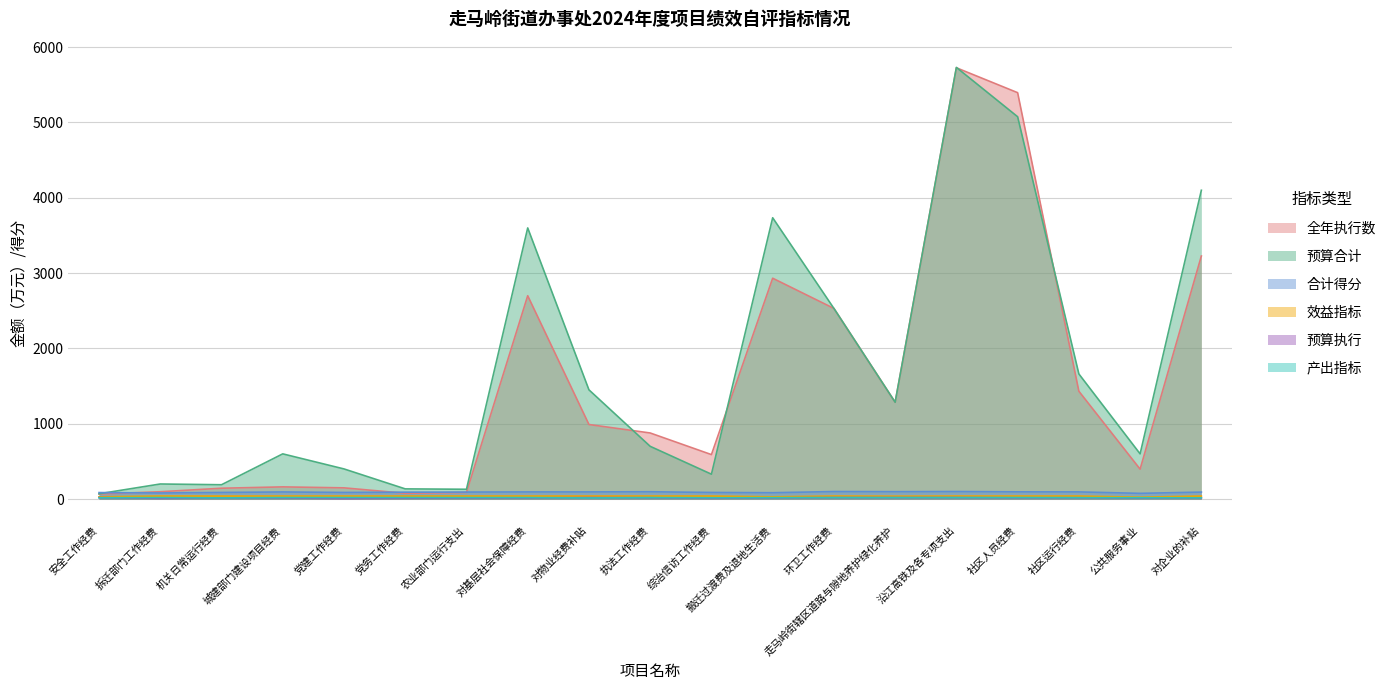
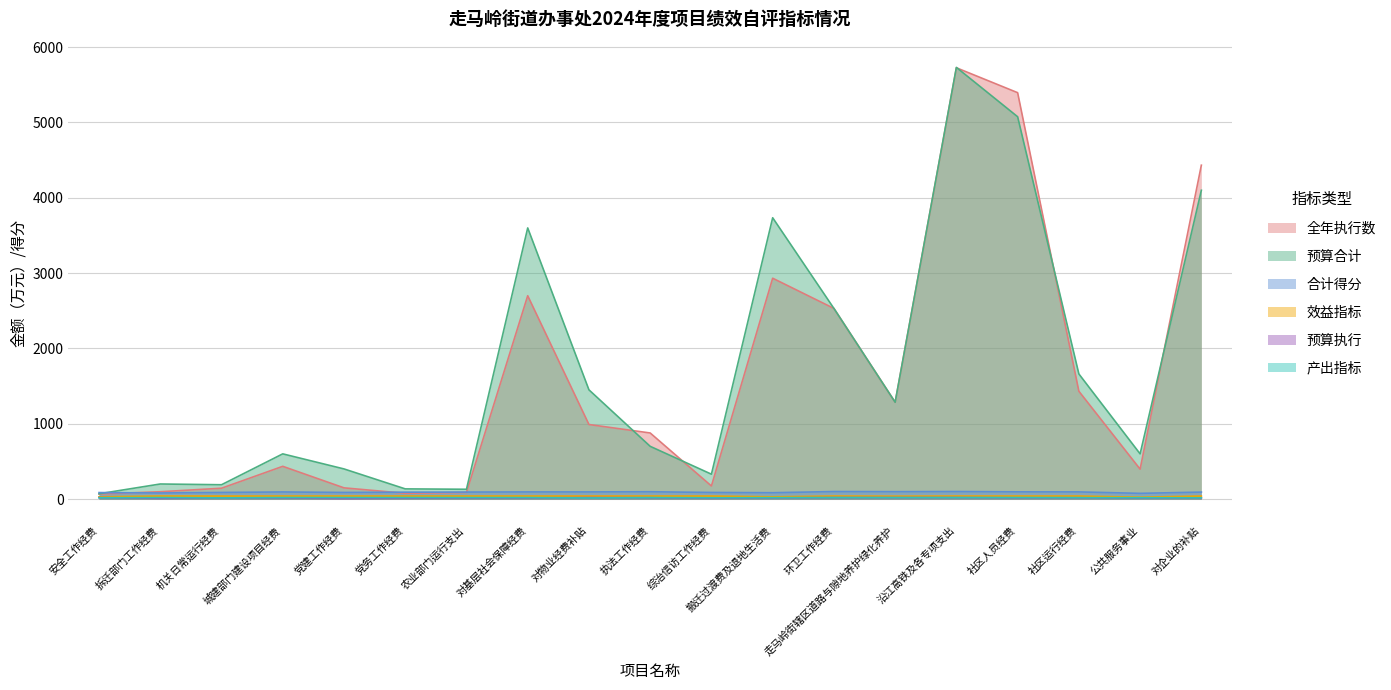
全年执行数, 城建部门建设项目经费: 200 -> 400
全年执行数, 综治信访工作经费: 600 -> 200
全年执行数, 对企业的补贴: 3200 -> 4400
